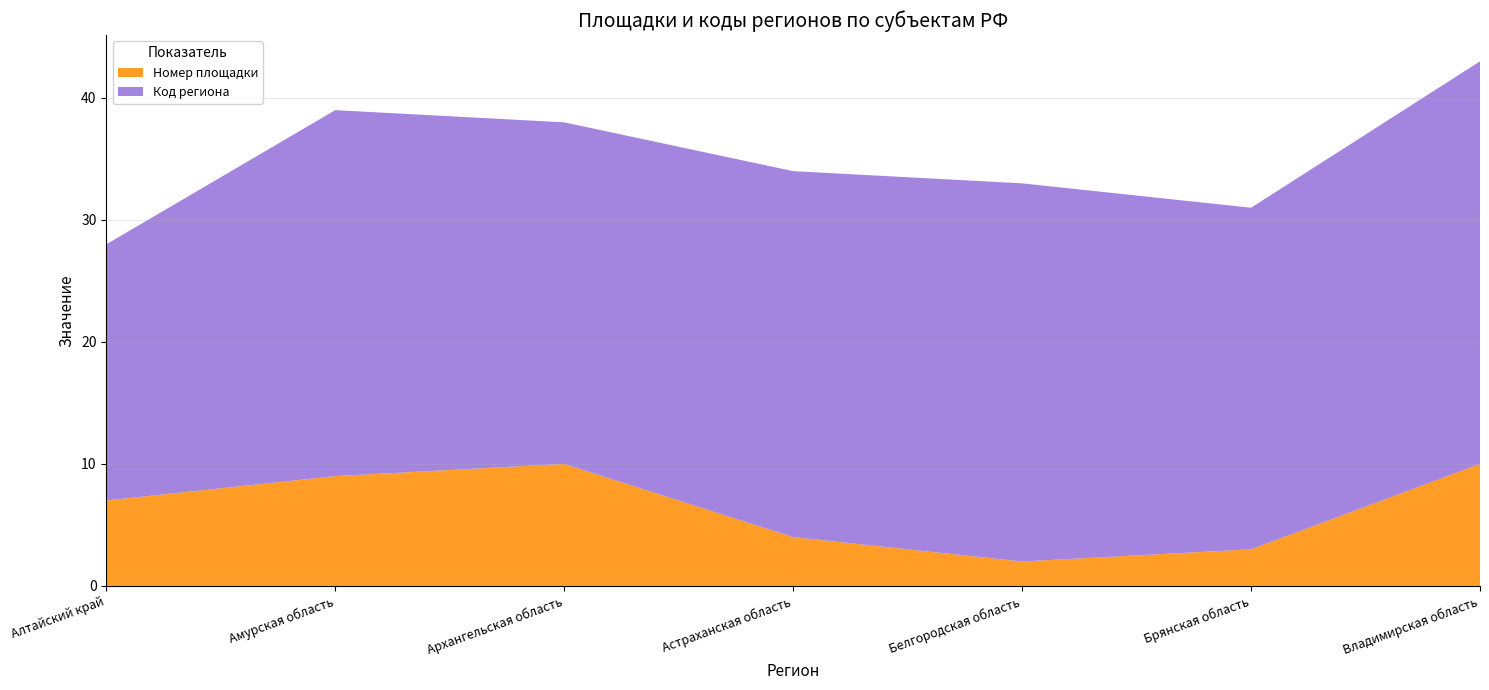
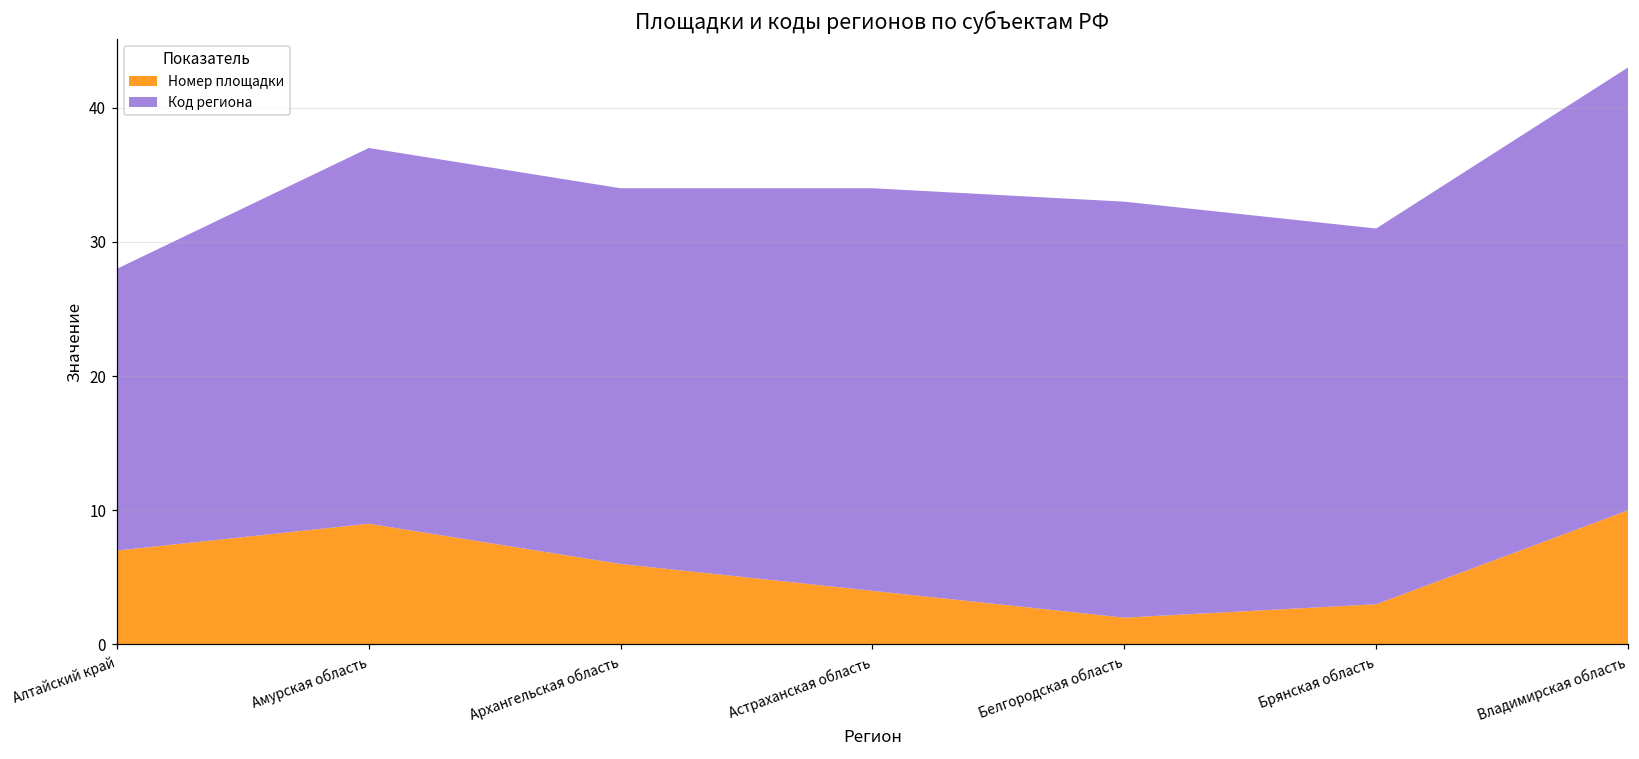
Код региона, Амурская область: 30 -> 28
Номер площадки, Архангельская область: 10 -> 6
